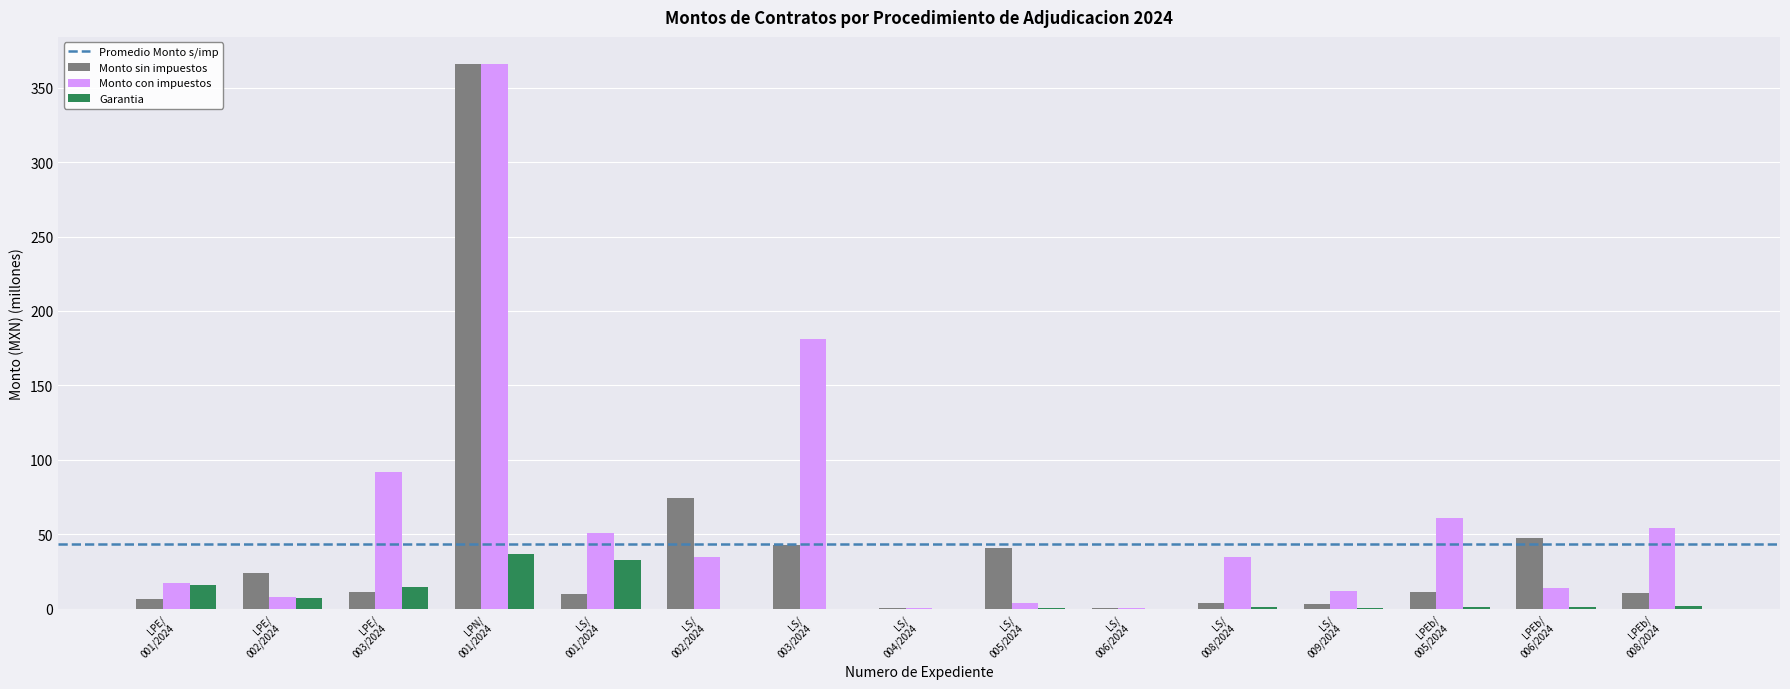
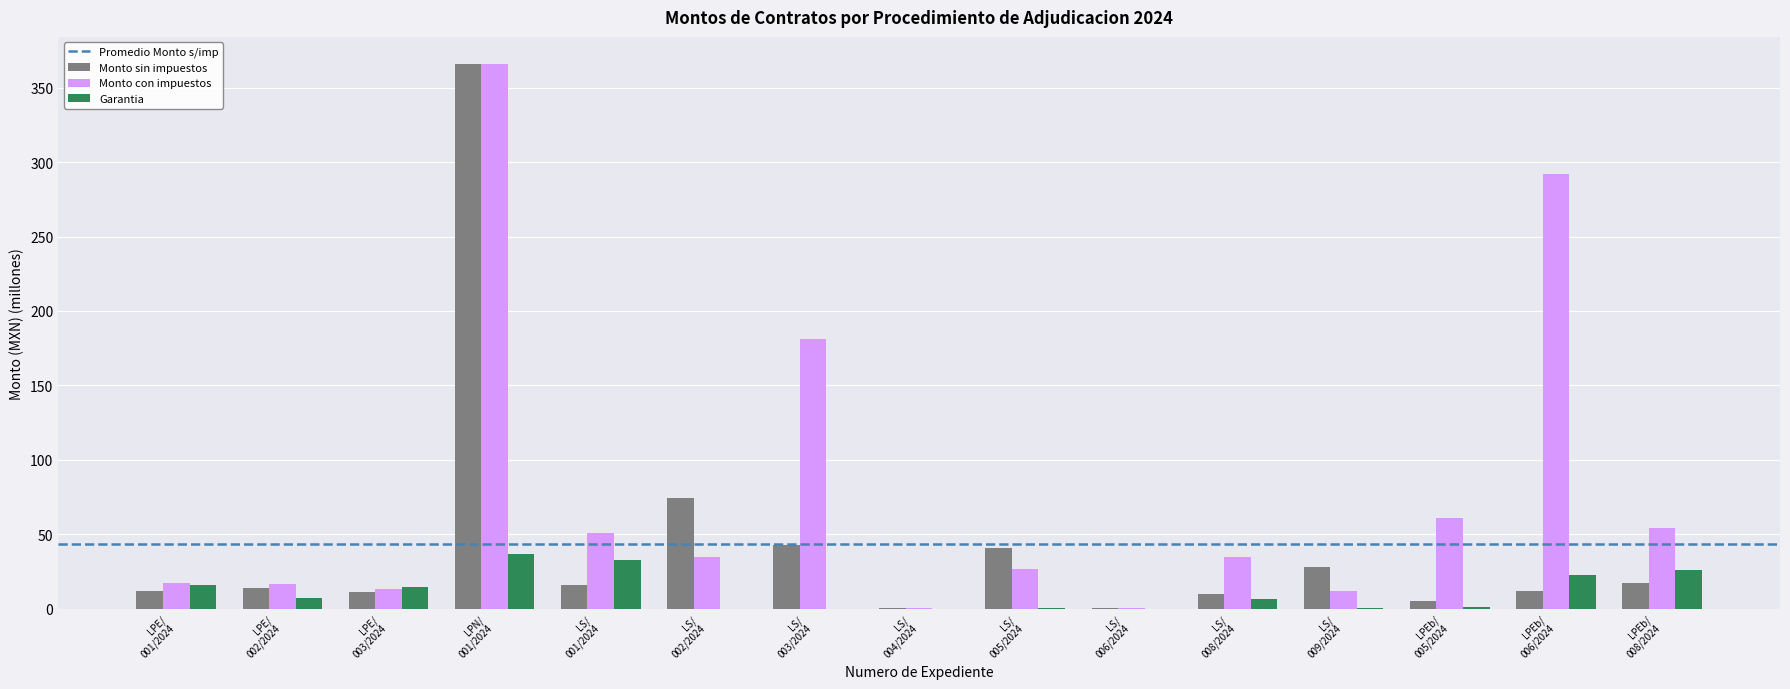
Monto sin impuestos, LPE/ 001/2024: 7 -> 12
Monto sin impuestos, LPE/ 002/2024: 24 -> 14
Monto con impuestos, LPE/ 002/2024: 8 -> 17
Monto con impuestos, LPE/ 003/2024: 92 -> 13
Monto sin impuestos, LS/ 001/2024: 10 -> 16
Monto con impuestos, LS/ 005/2024: 4 -> 27
Monto sin impuestos, LS/ 008/2024: 4 -> 10
Garantia, LS/ 008/2024: 1 -> 7
Monto sin impuestos, LS/ 009/2024: 3 -> 28
Monto sin impuestos, LPEb/ 005/2024: 12 -> 6
Monto sin impuestos, LPEb/ 006/2024: 48 -> 12
Monto con impuestos, LPEb/ 006/2024: 14 -> 292
Garantia, LPEb/ 006/2024: 1 -> 23
Monto sin impuestos, LPEb/ 008/2024: 11 -> 17
Garantia, LPEb/ 008/2024: 2 -> 26
